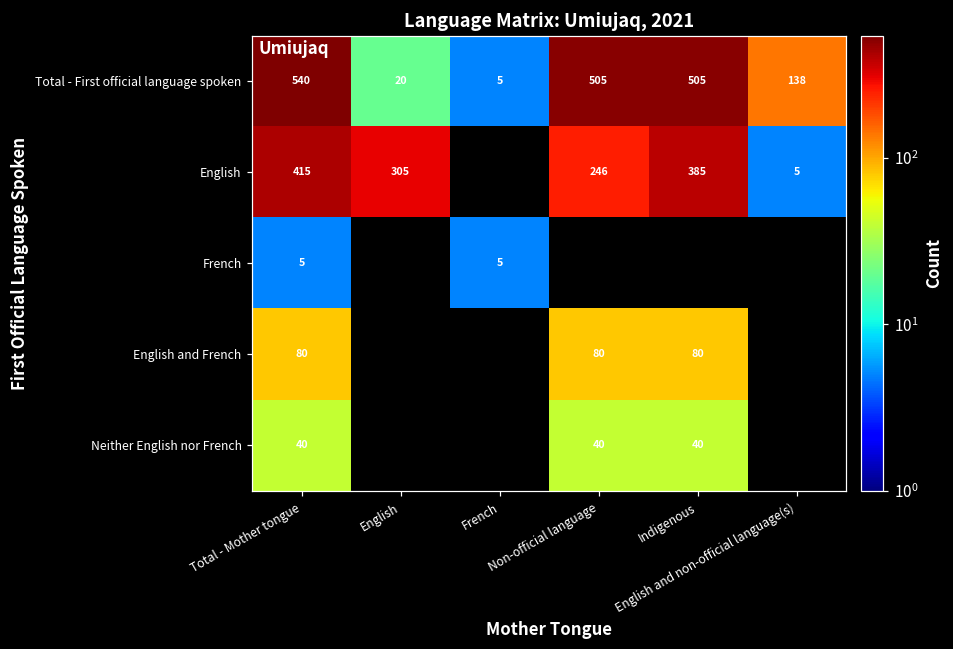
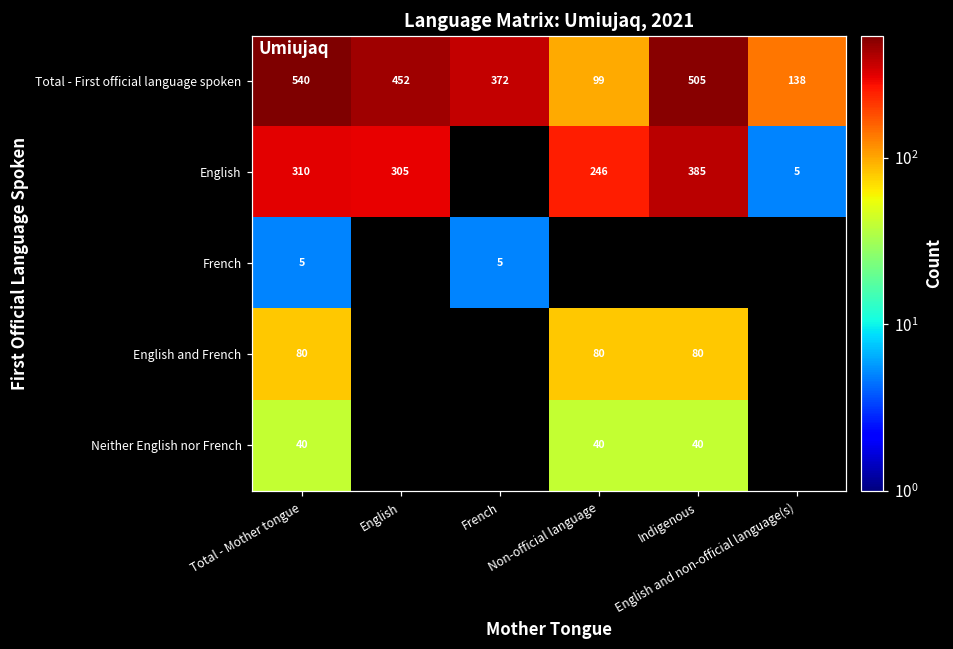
Total - First official language spoken, English: 20 -> 452
Total - First official language spoken, French: 5 -> 372
Total - First official language spoken, Non-official language: 505 -> 99
English, Total - Mother tongue: 415 -> 310
